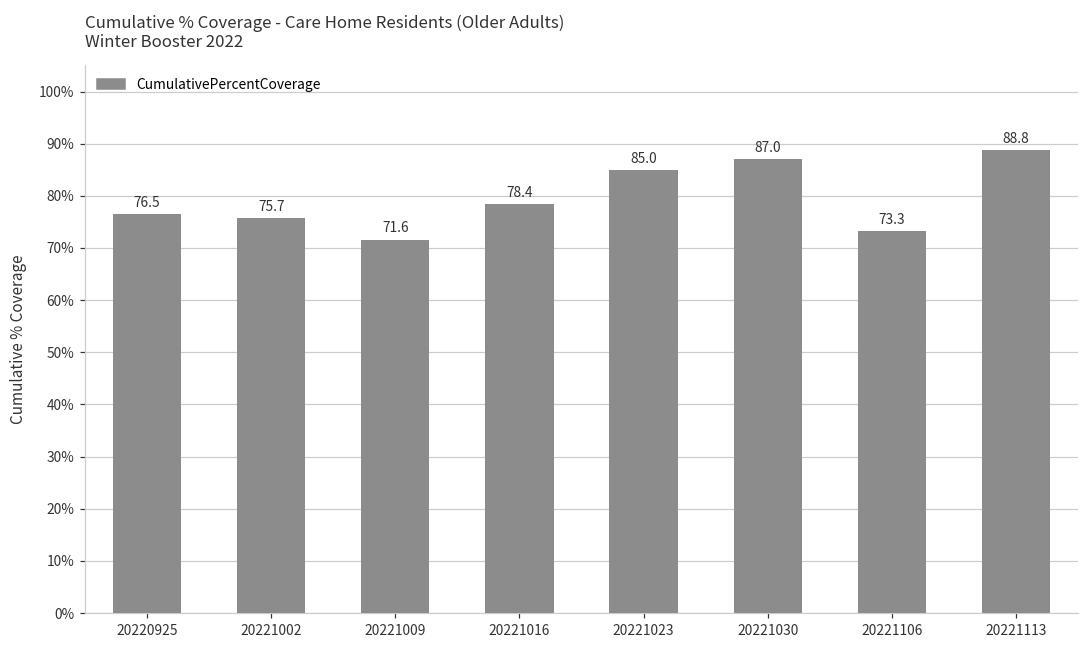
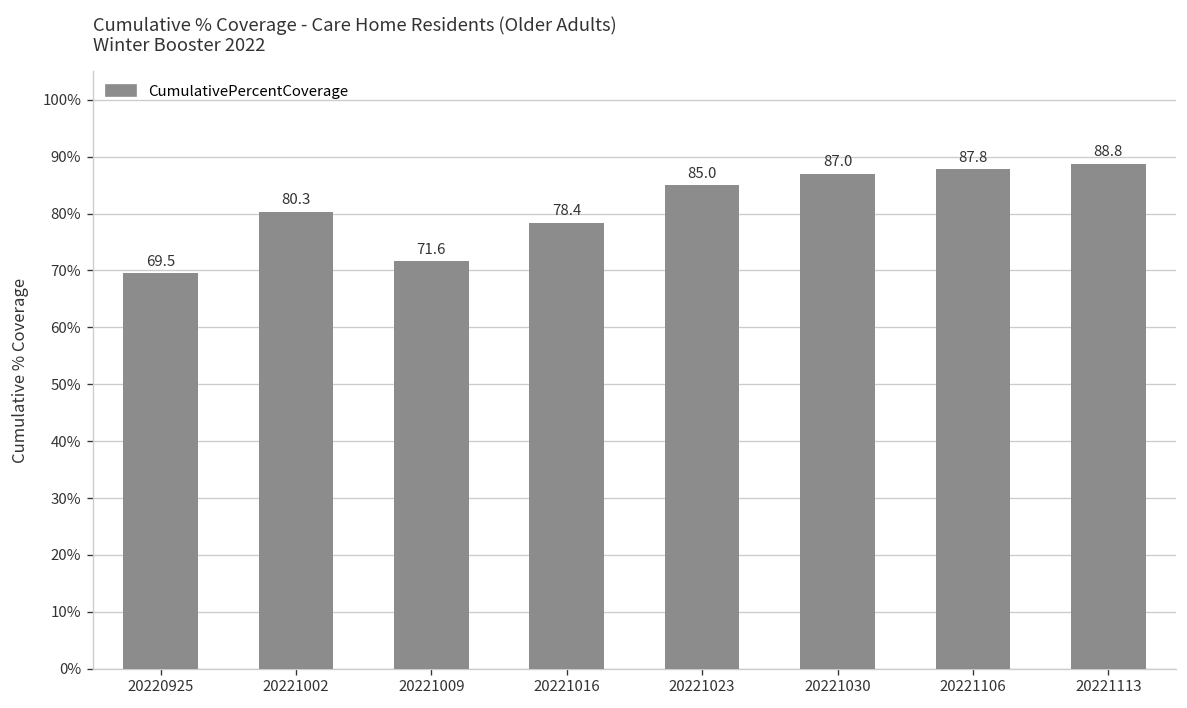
20220925: 76.5 -> 69.5
20221002: 75.7 -> 80.3
20221106: 73.3 -> 87.8
